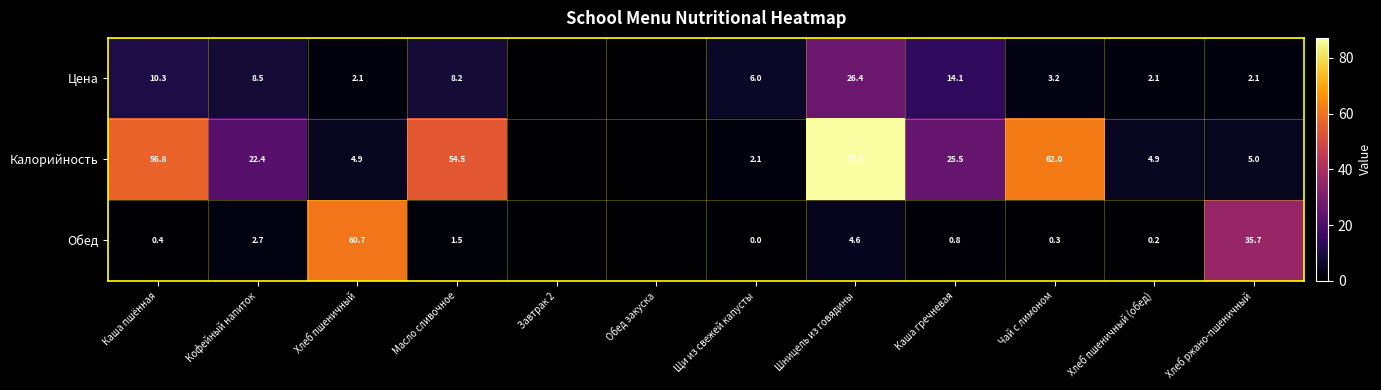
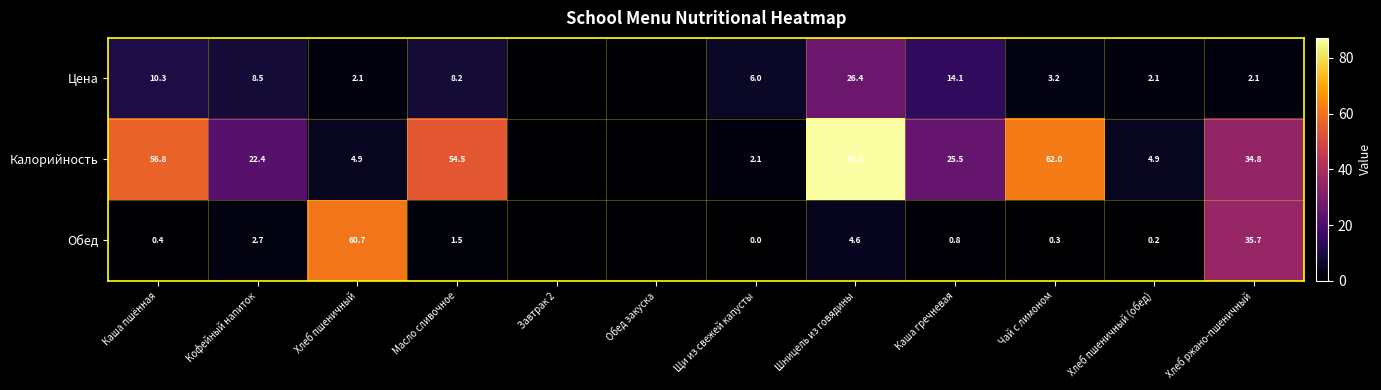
Калорийность, Хлеб ржано-пшеничный: 5.0 -> 34.8
